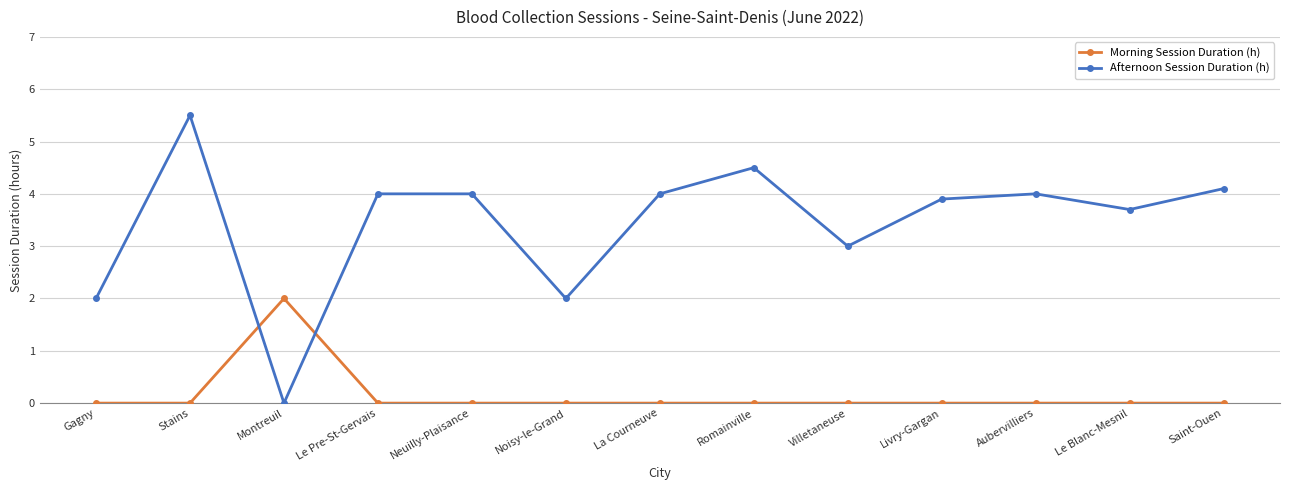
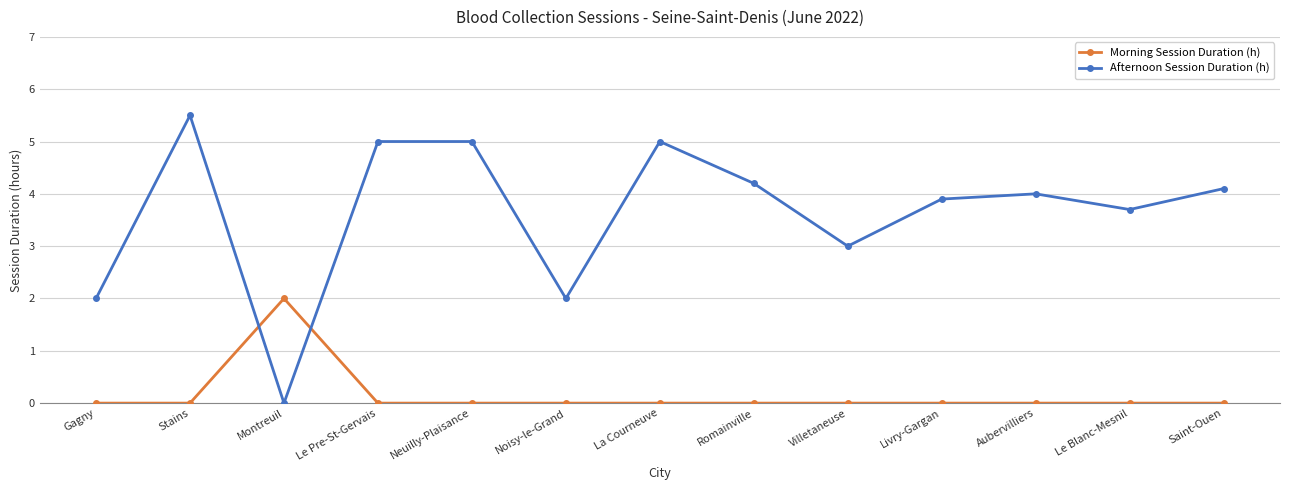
Afternoon Session Duration (h), Le Pre-St-Gervais: 4 -> 5
Afternoon Session Duration (h), Neuilly-Plaisance: 4 -> 5
Afternoon Session Duration (h), La Courneuve: 4 -> 5
Afternoon Session Duration (h), Romainville: 4.5 -> 4.2
